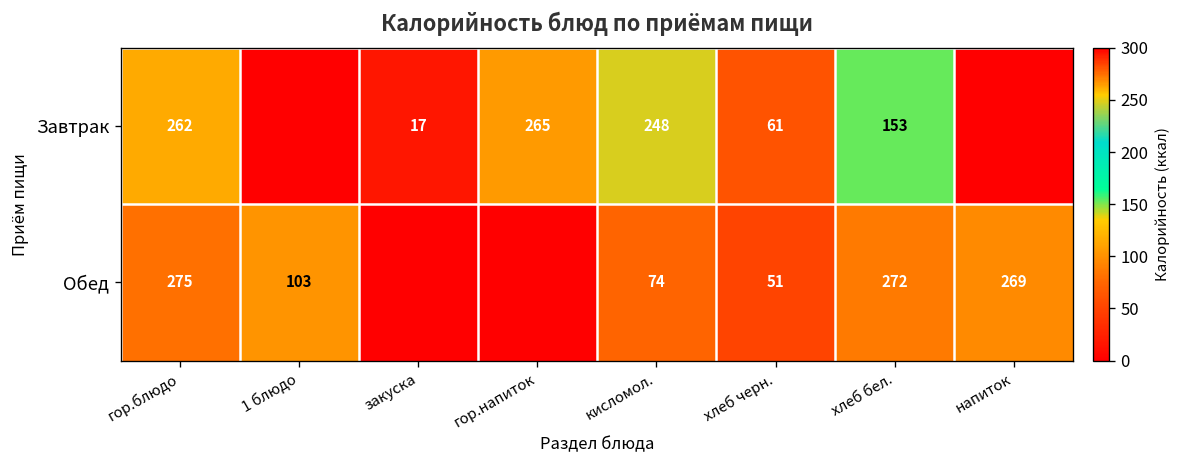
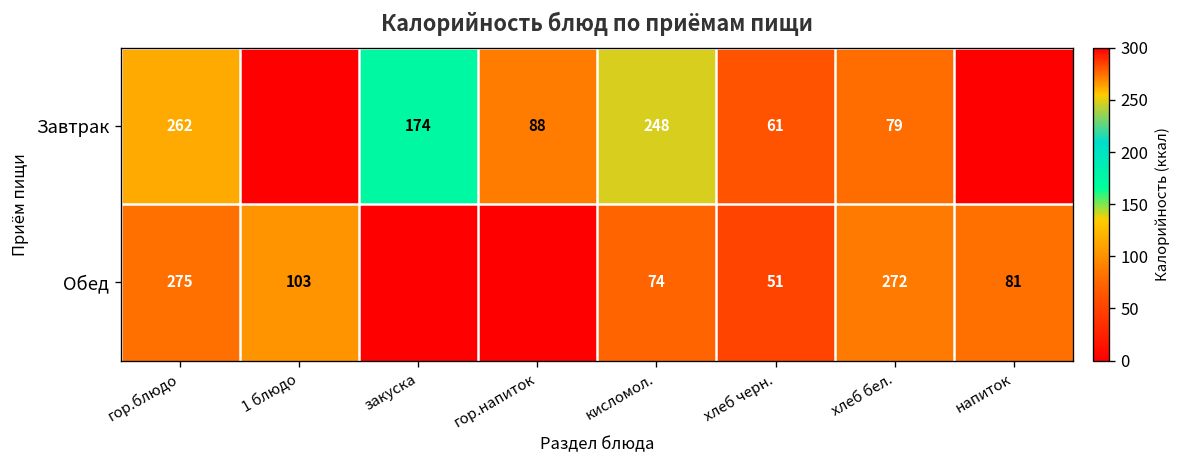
Завтрак, закуска: 17 -> 174
Завтрак, гор.напиток: 265 -> 88
Завтрак, хлеб бел.: 153 -> 79
Обед, напиток: 269 -> 81
